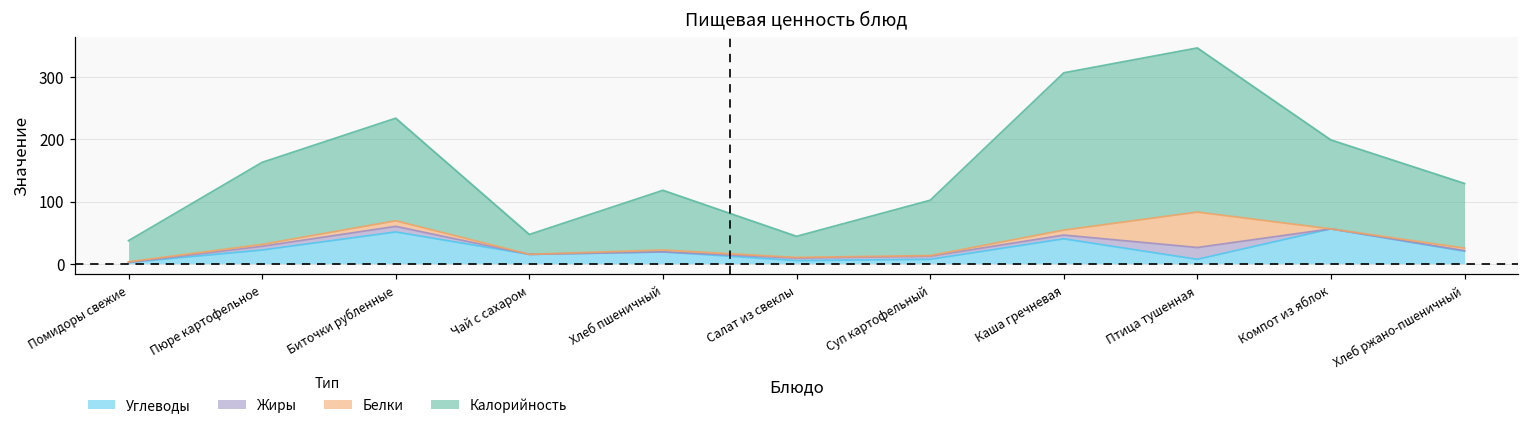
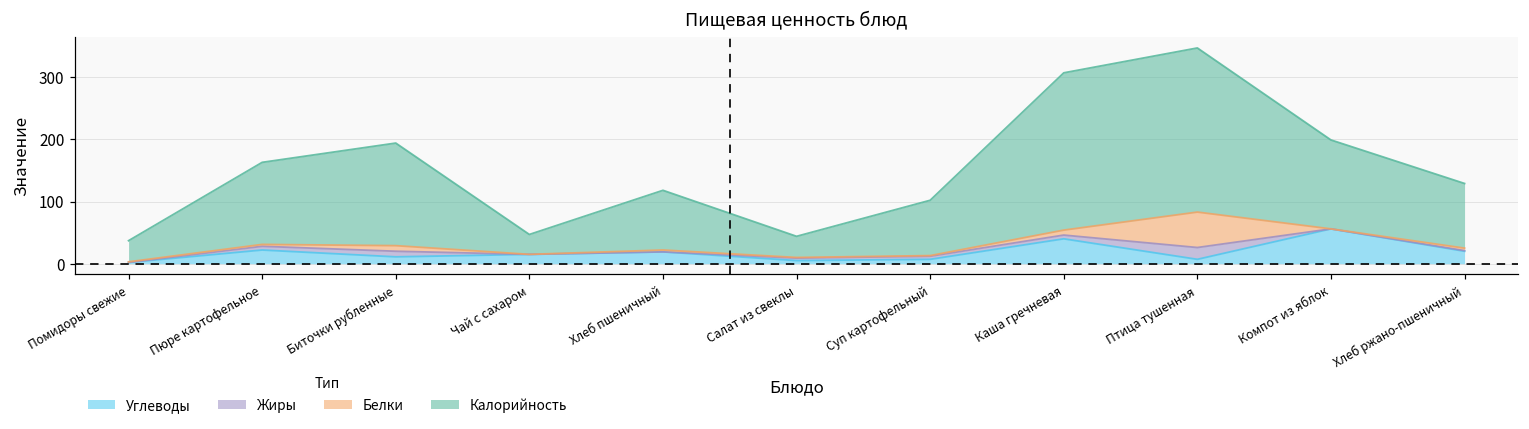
Углеводы, Биточки рубленные: 50 -> 10
